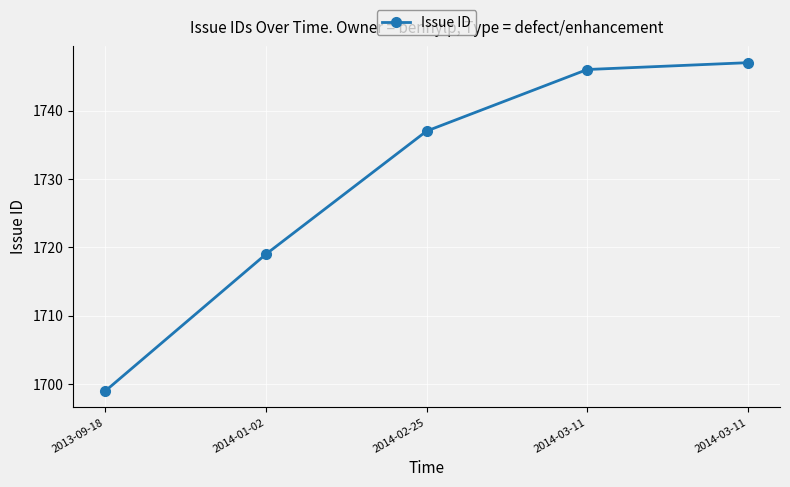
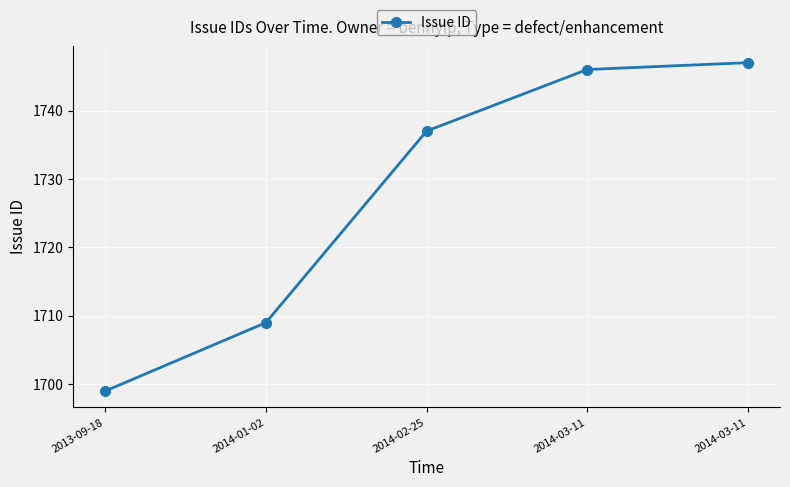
2014-01-02: 1719 -> 1709
